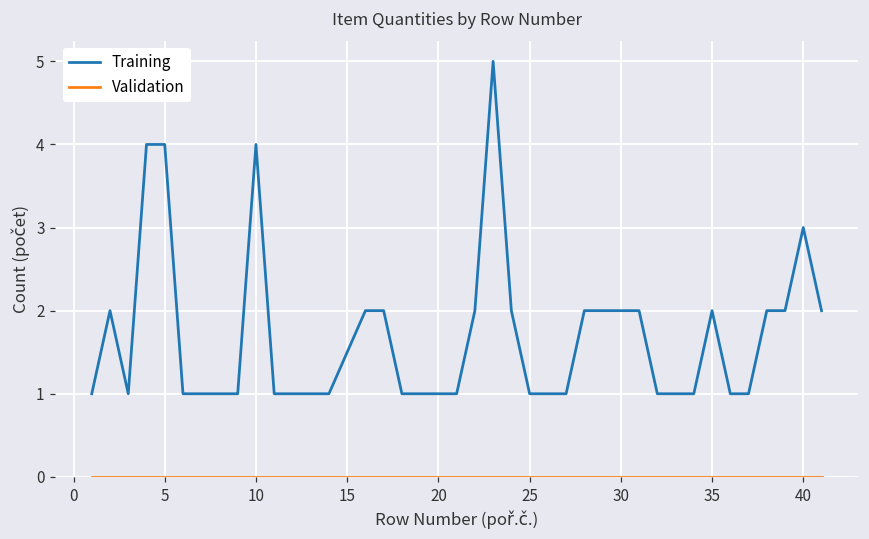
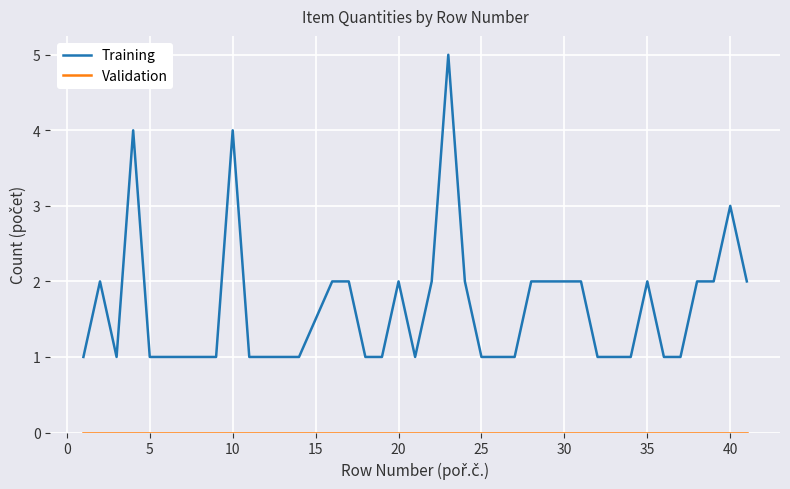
Training, 5: 4 -> 1
Training, 20: 1 -> 2
